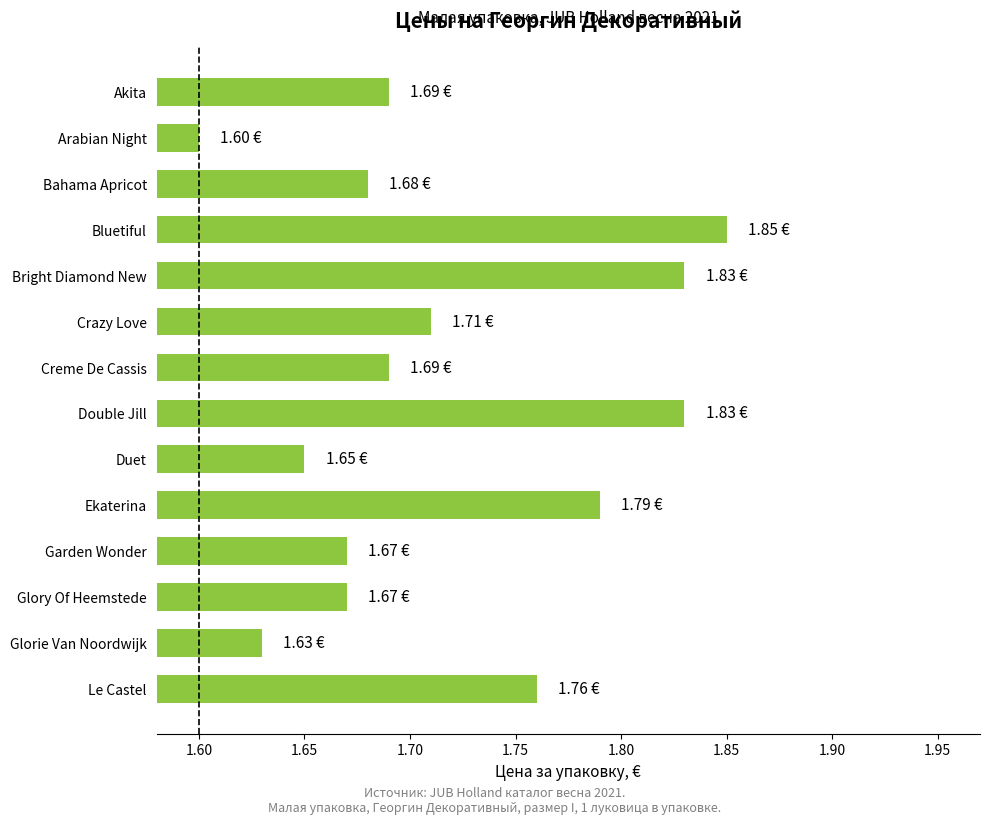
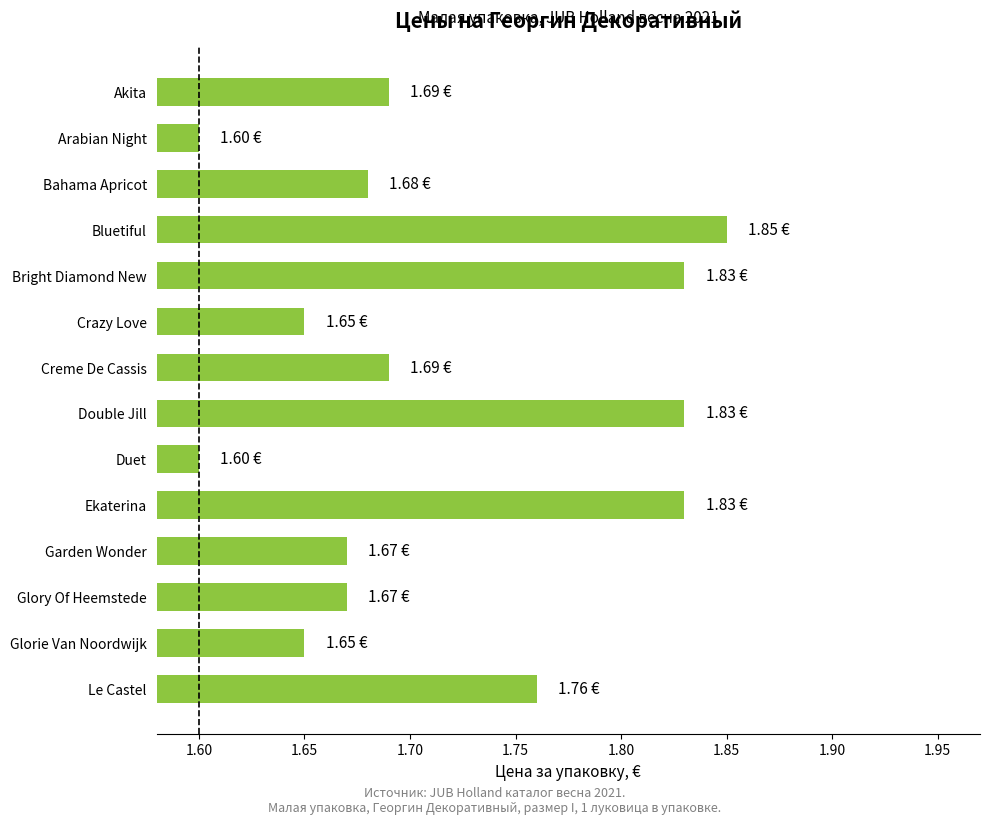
Crazy Love: 1.71 -> 1.65
Duet: 1.65 -> 1.60
Ekaterina: 1.79 -> 1.83
Glorie Van Noordwijk: 1.63 -> 1.65
